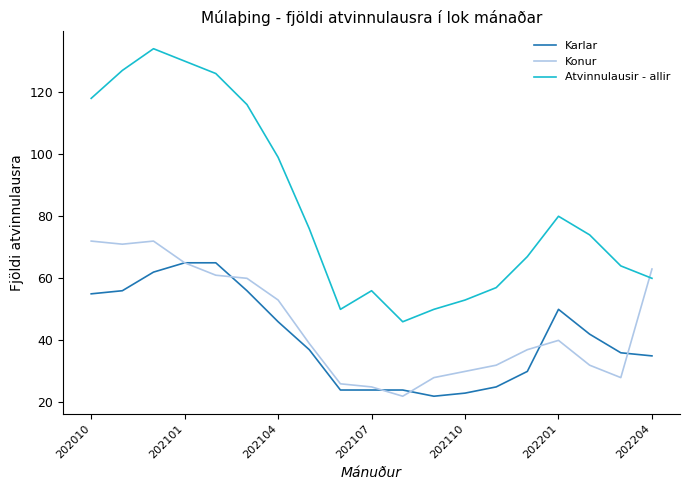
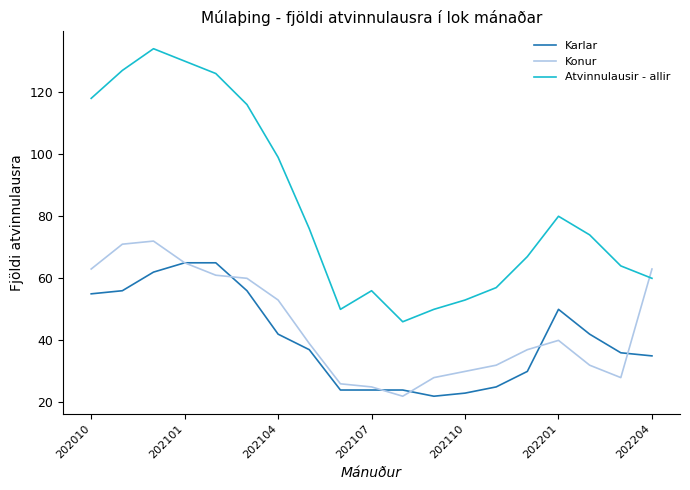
Konur, 202010: 72 -> 63
Karlar, 202104: 46 -> 42
